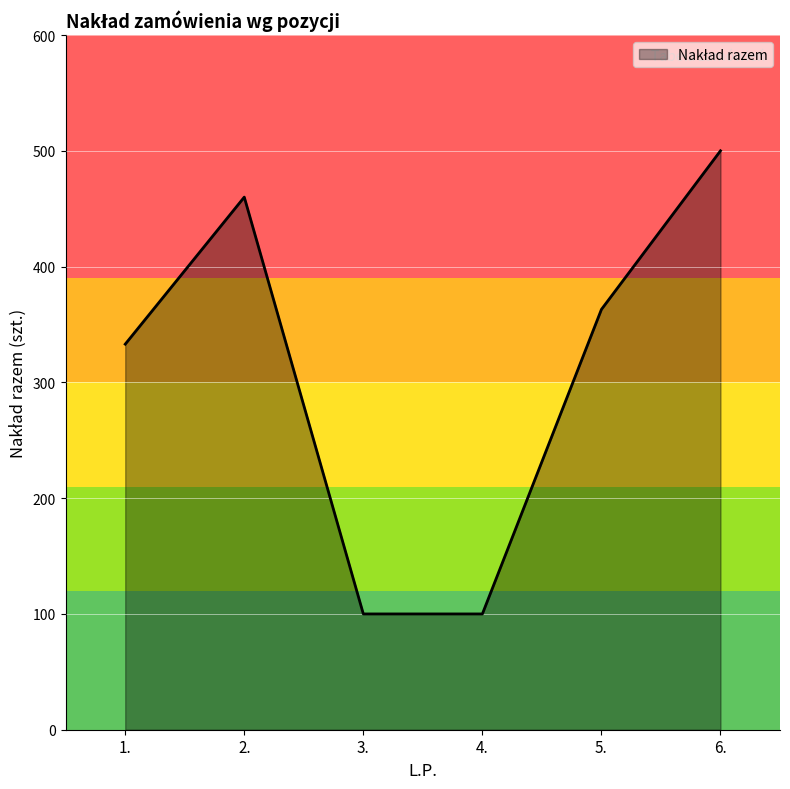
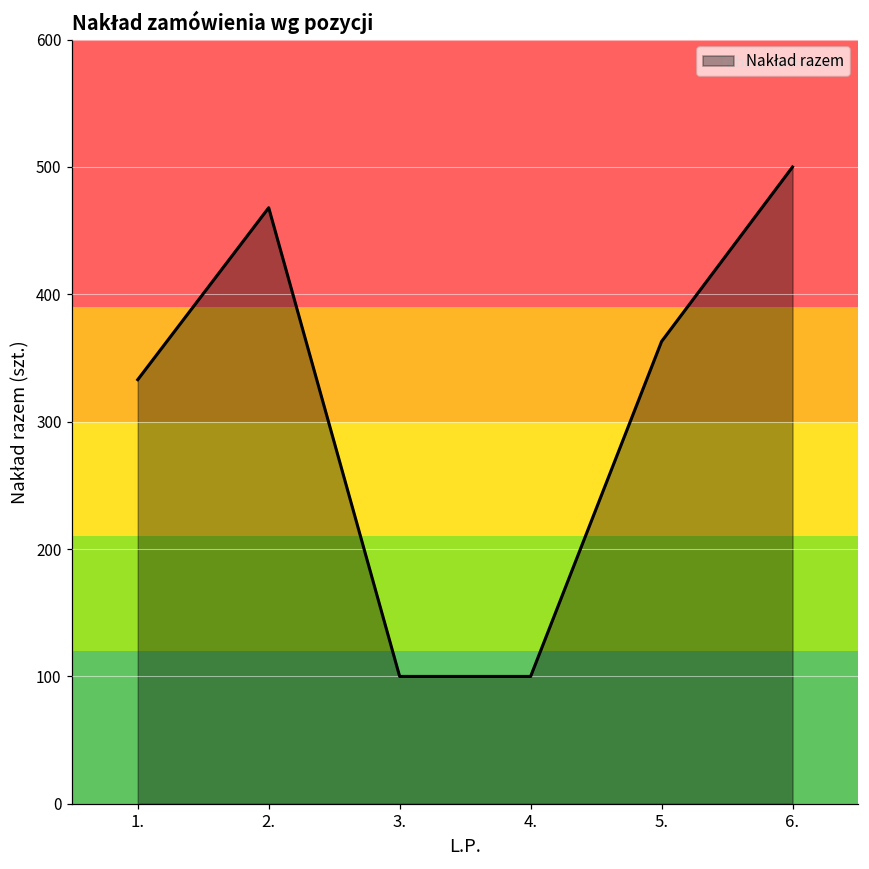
2.: 460 -> 468
